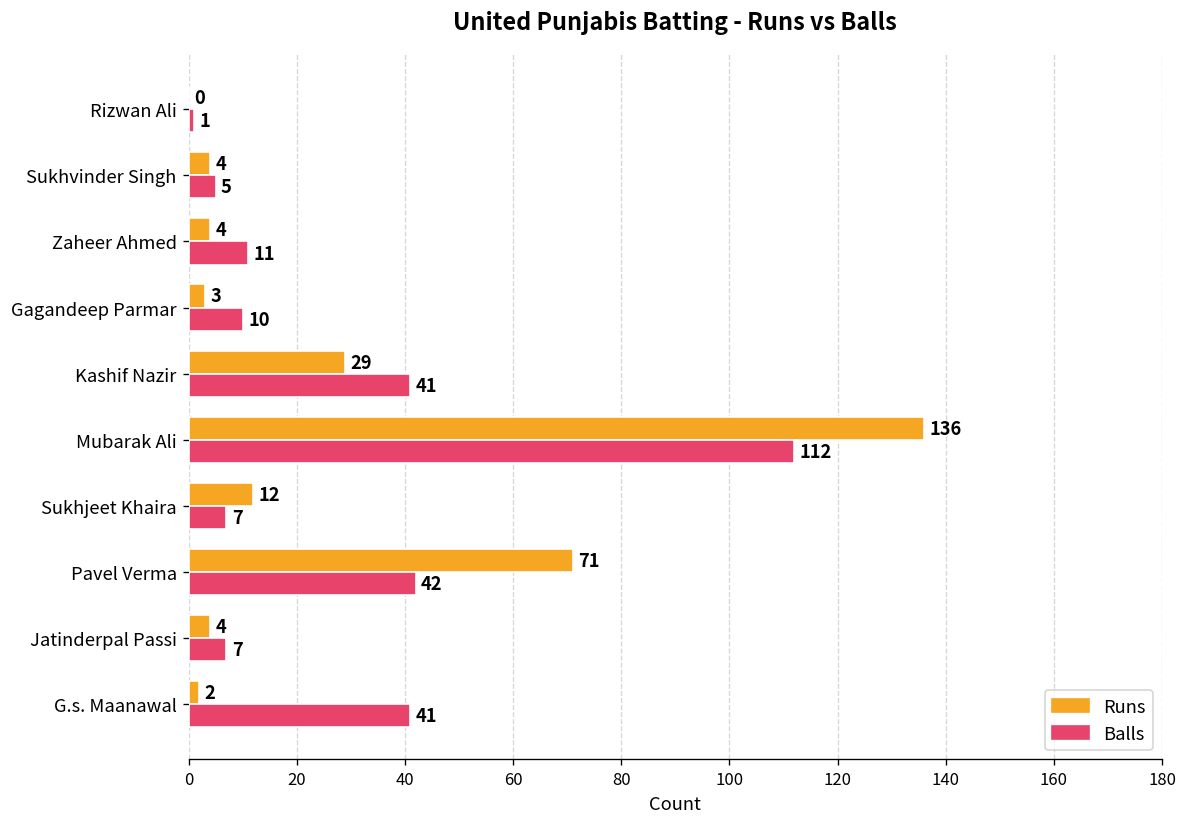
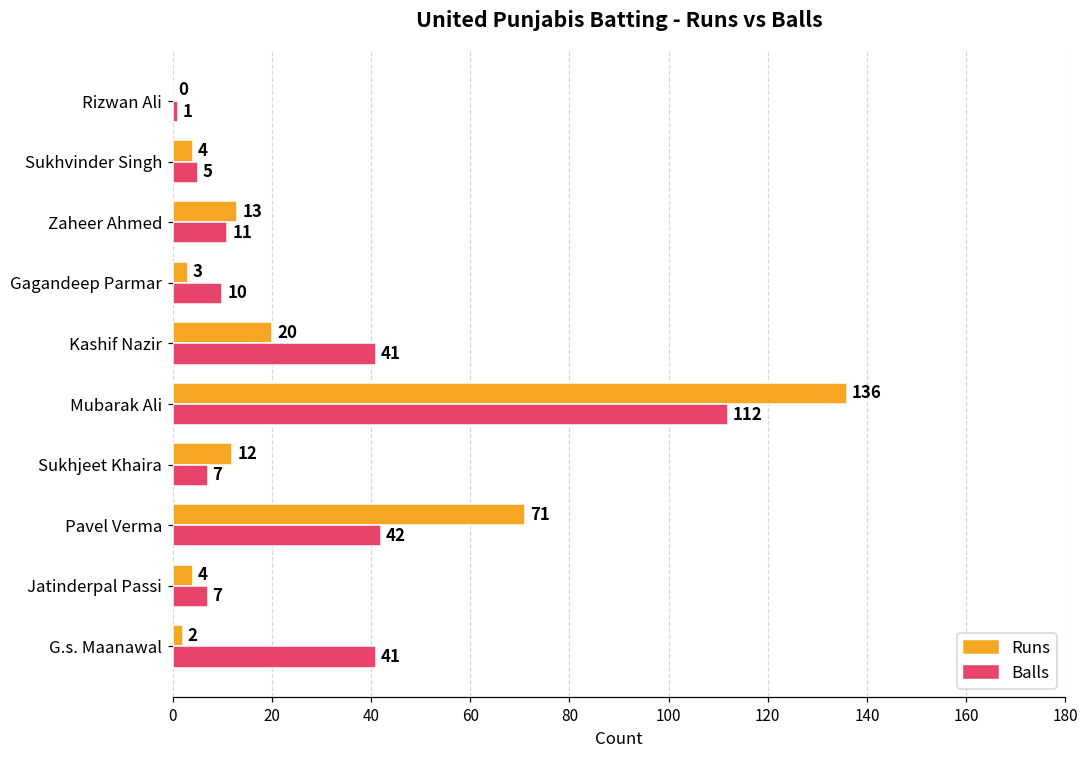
Runs, Zaheer Ahmed: 4 -> 13
Runs, Kashif Nazir: 29 -> 20
